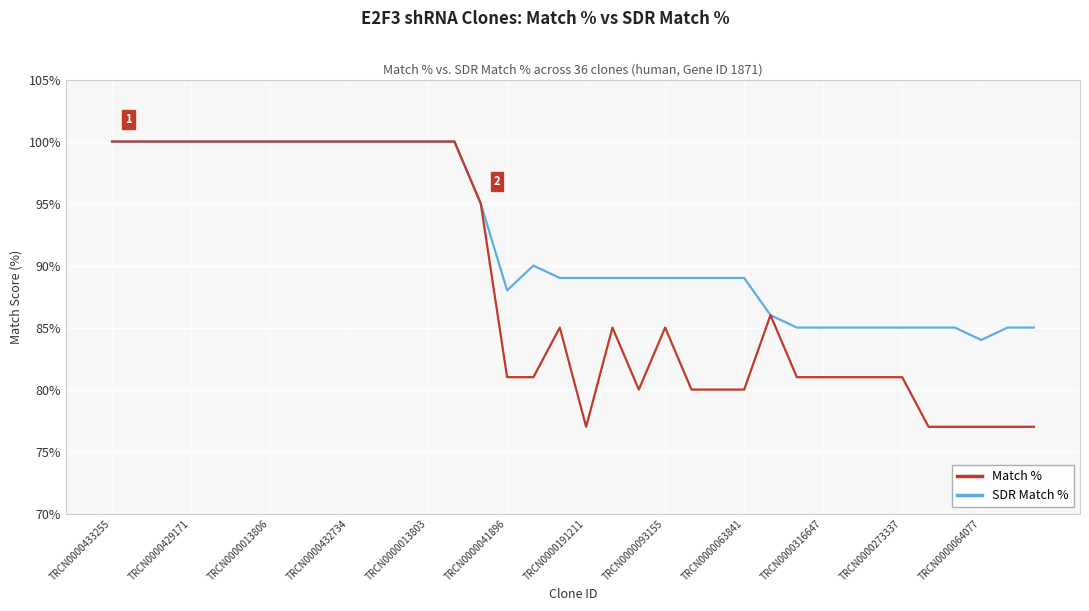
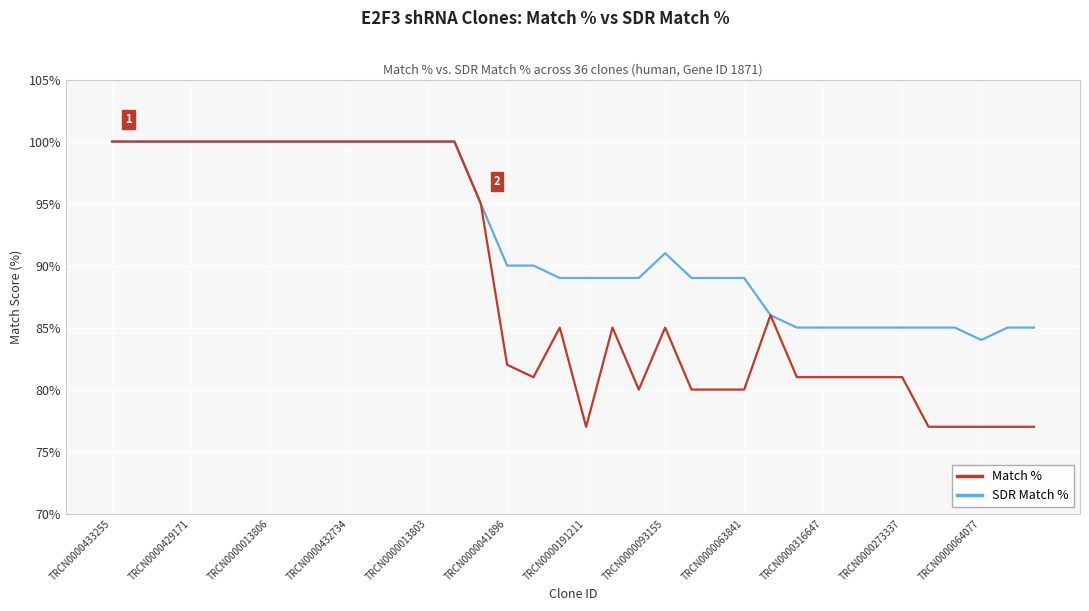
Match %, TRCN0000041896: 81% -> 82%
SDR Match %, TRCN0000041896: 88% -> 90%
SDR Match %, TRCN0000093155: 89% -> 91%
